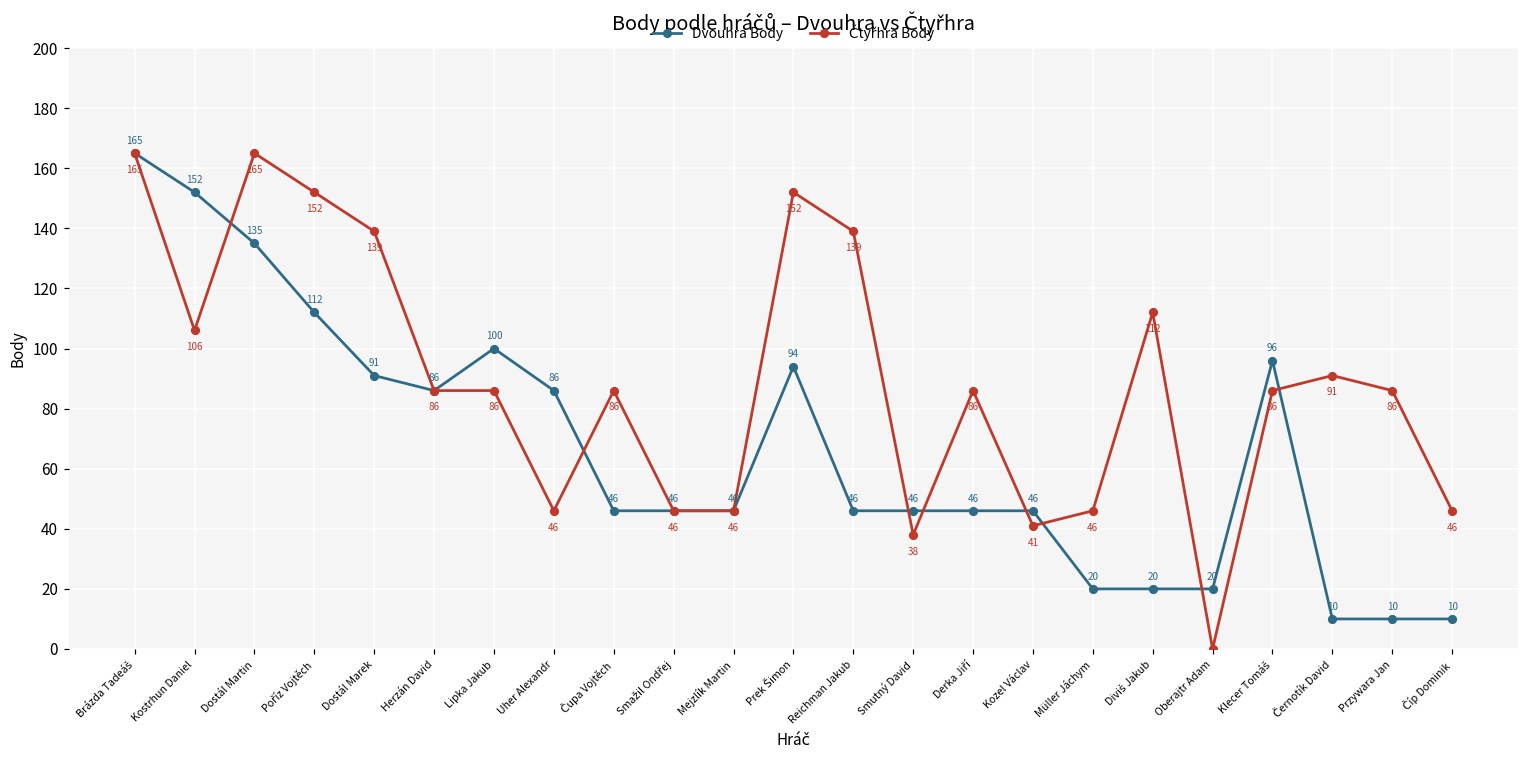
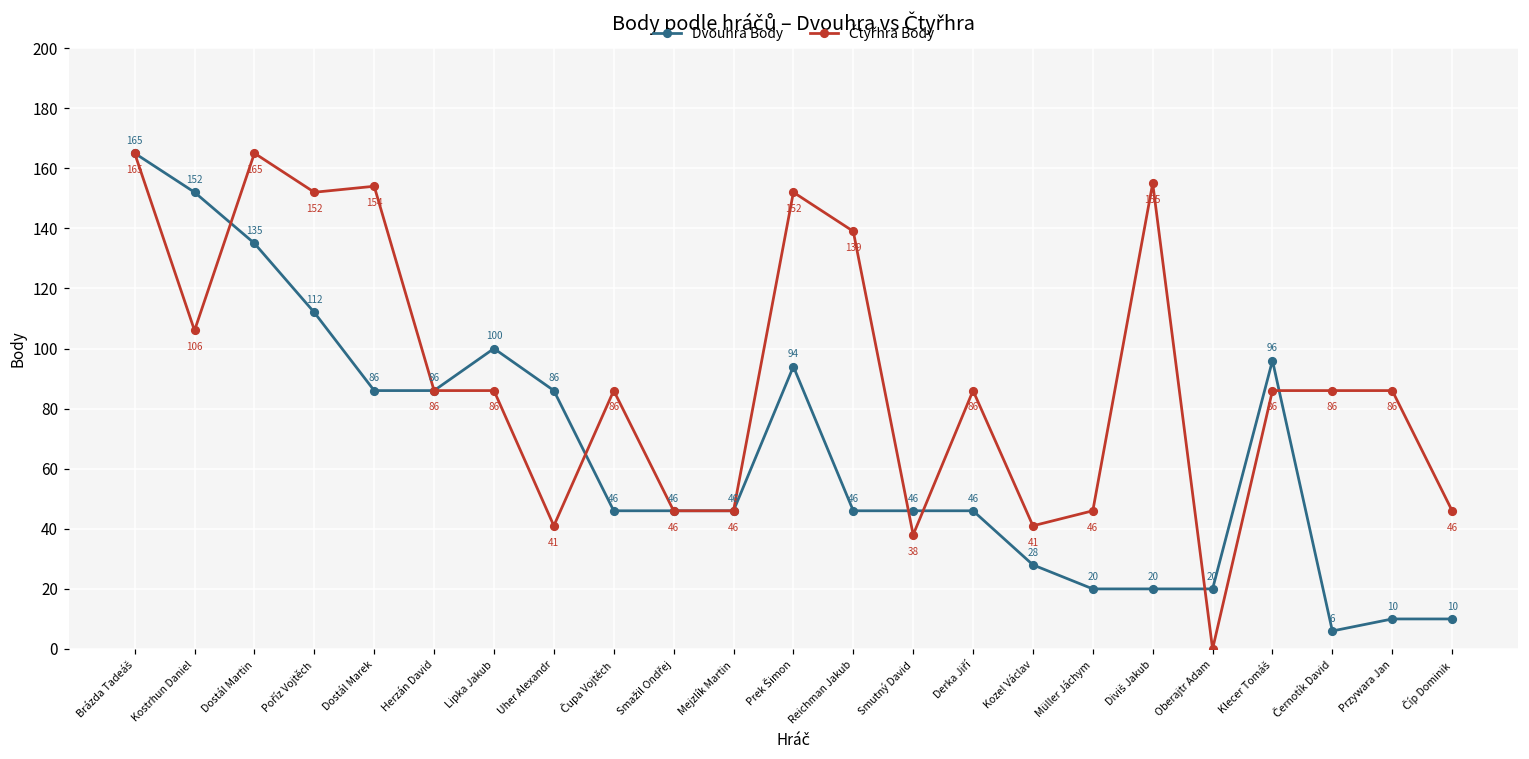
Dvouhra Body, Dostál Marek: 91 -> 86
Čtyřhra Body, Dostál Marek: 139 -> 154
Čtyřhra Body, Uher Alexandr: 46 -> 41
Dvouhra Body, Kozel Václav: 46 -> 28
Čtyřhra Body, Diviš Jakub: 112 -> 155
Dvouhra Body, Černotík David: 10 -> 6
Čtyřhra Body, Černotík David: 91 -> 86
